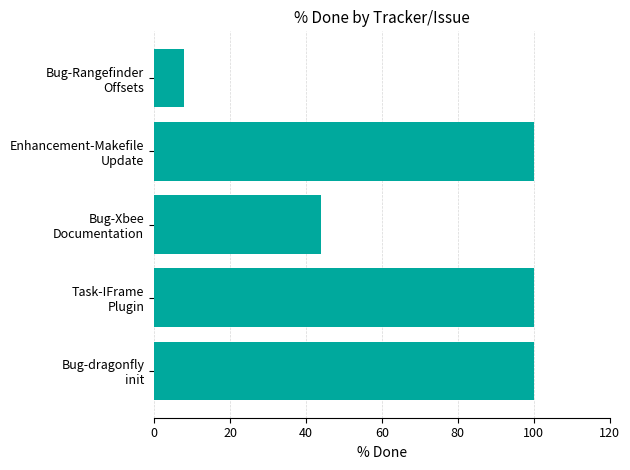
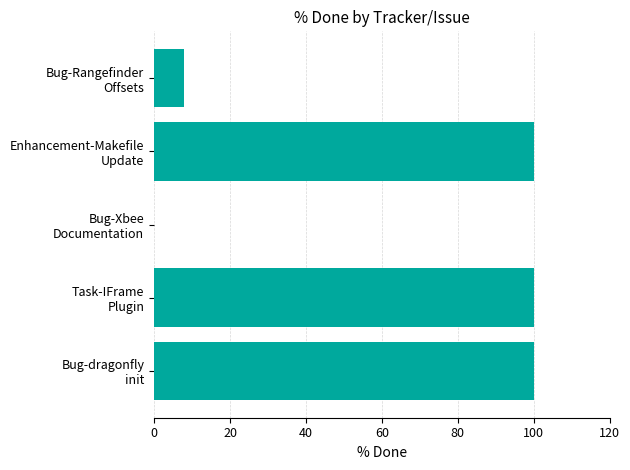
Bug-Xbee Documentation: 44 -> 0
